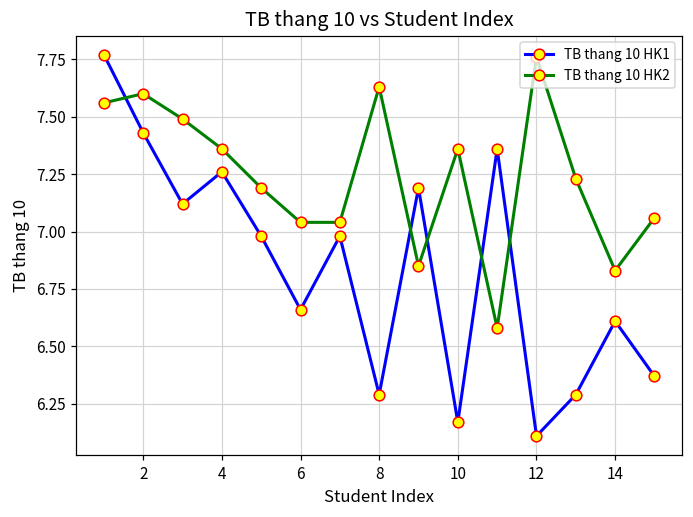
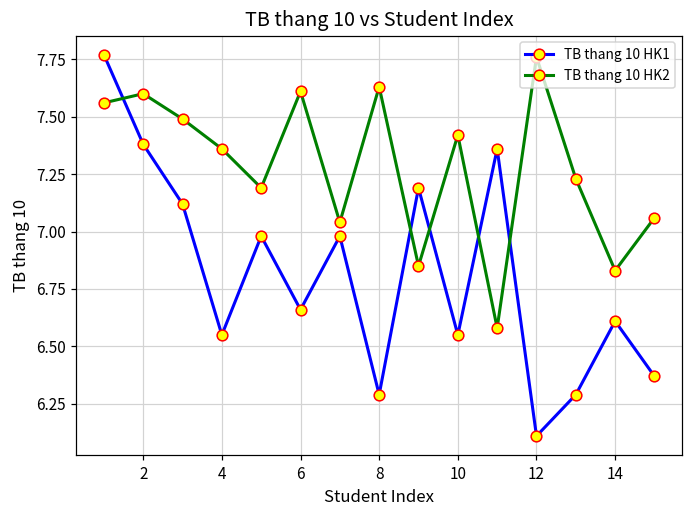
TB thang 10 HK1, 2: 7.43 -> 7.38
TB thang 10 HK1, 4: 7.26 -> 6.55
TB thang 10 HK2, 6: 7.04 -> 7.61
TB thang 10 HK1, 10: 6.17 -> 6.55
TB thang 10 HK2, 10: 7.36 -> 7.42
